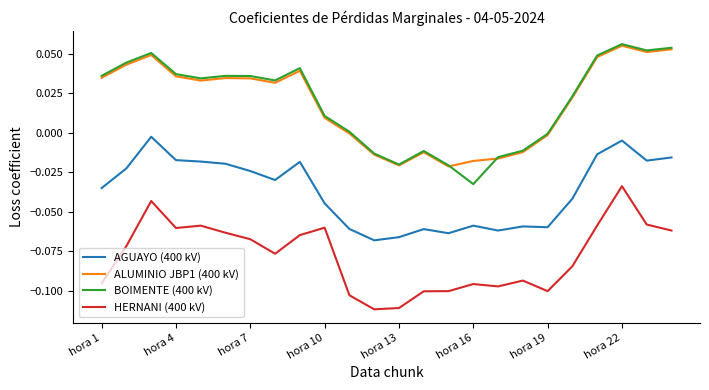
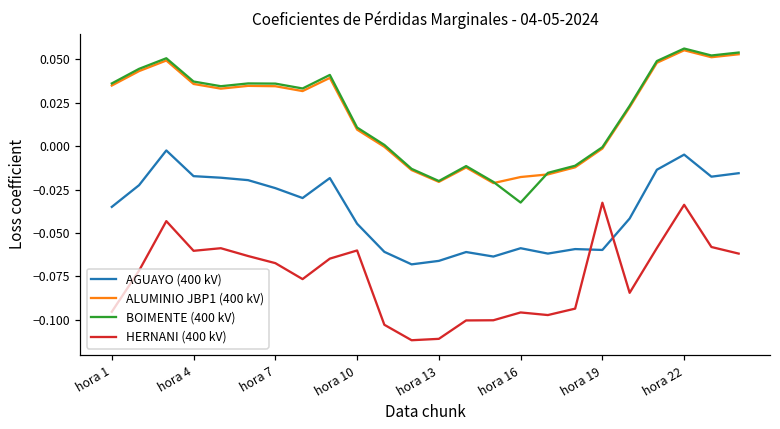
HERNANI (400 kV), hora 19: -0.100 -> -0.033
